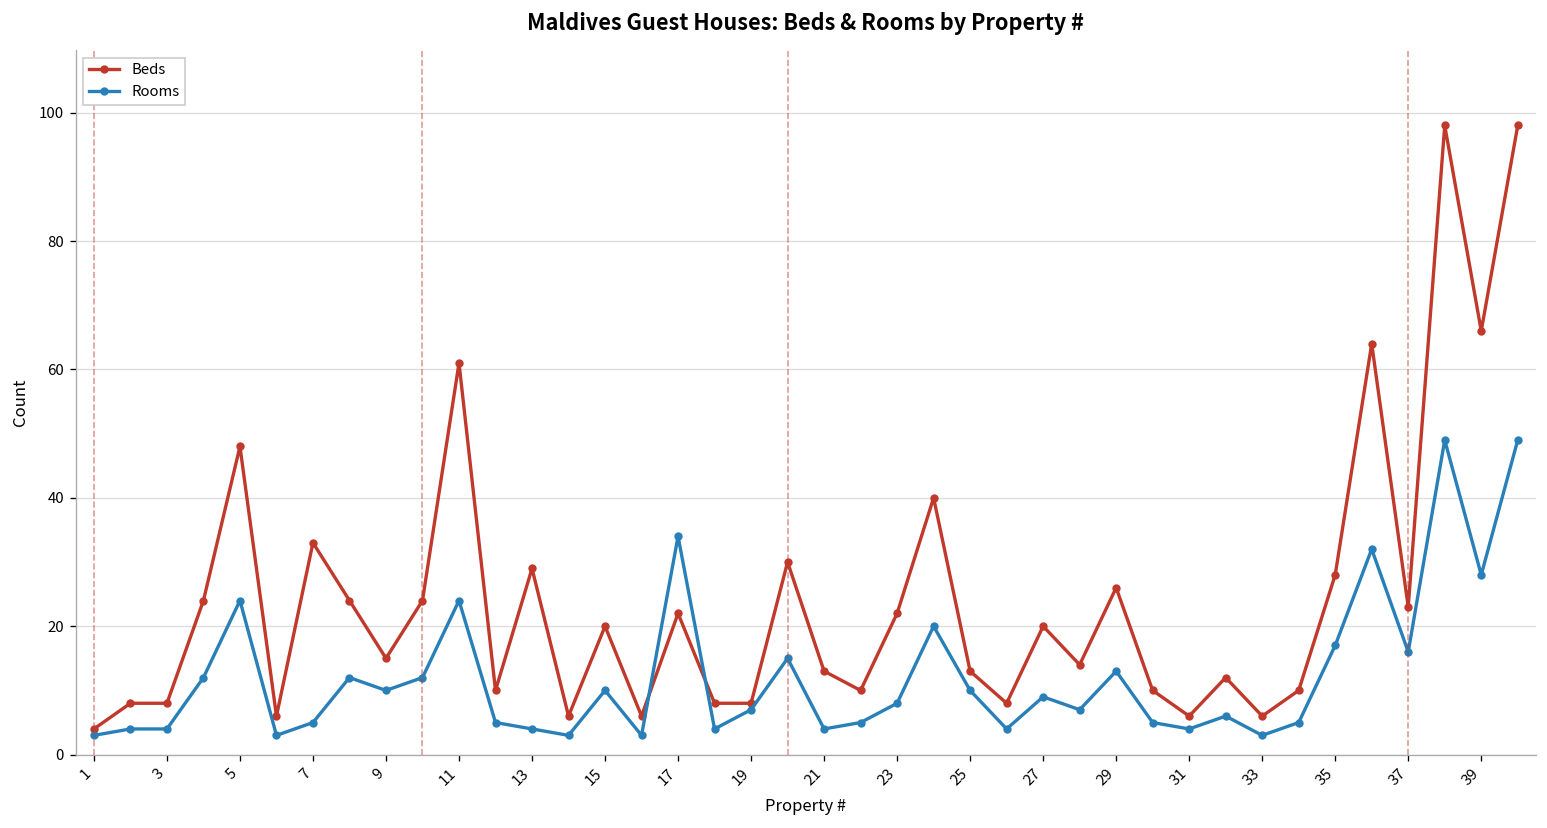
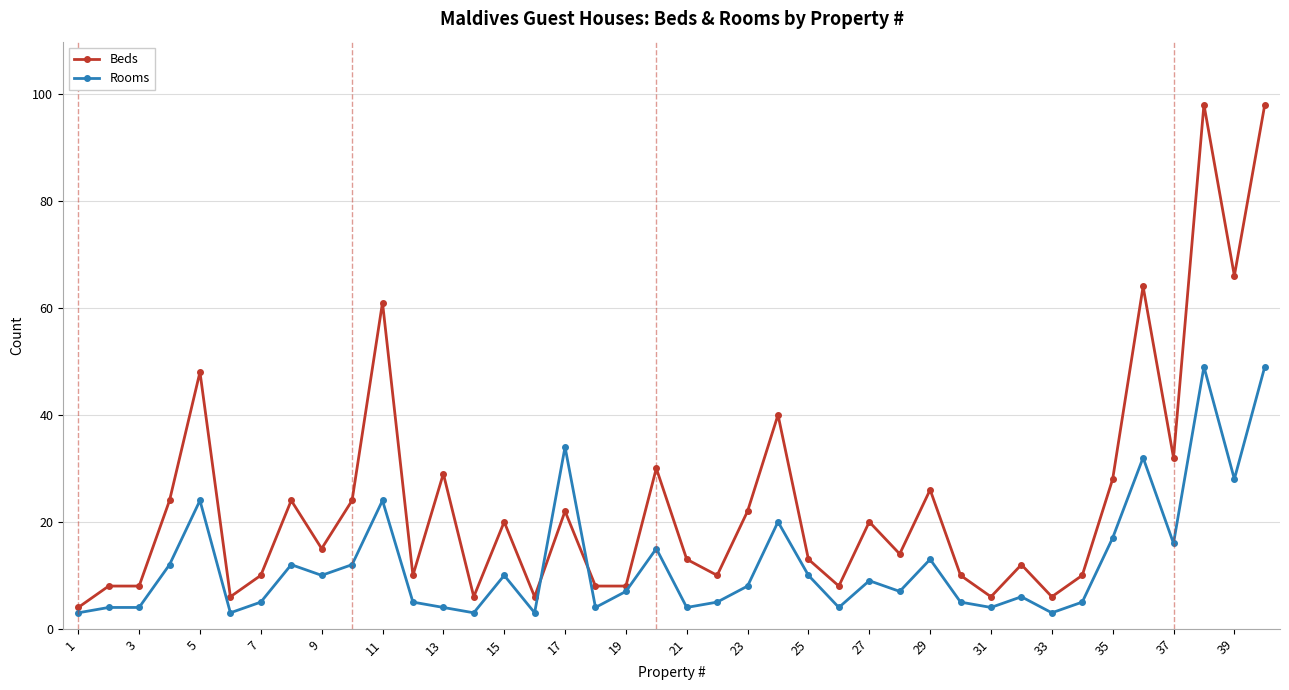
Beds, 7: 33 -> 10
Beds, 37: 23 -> 32
